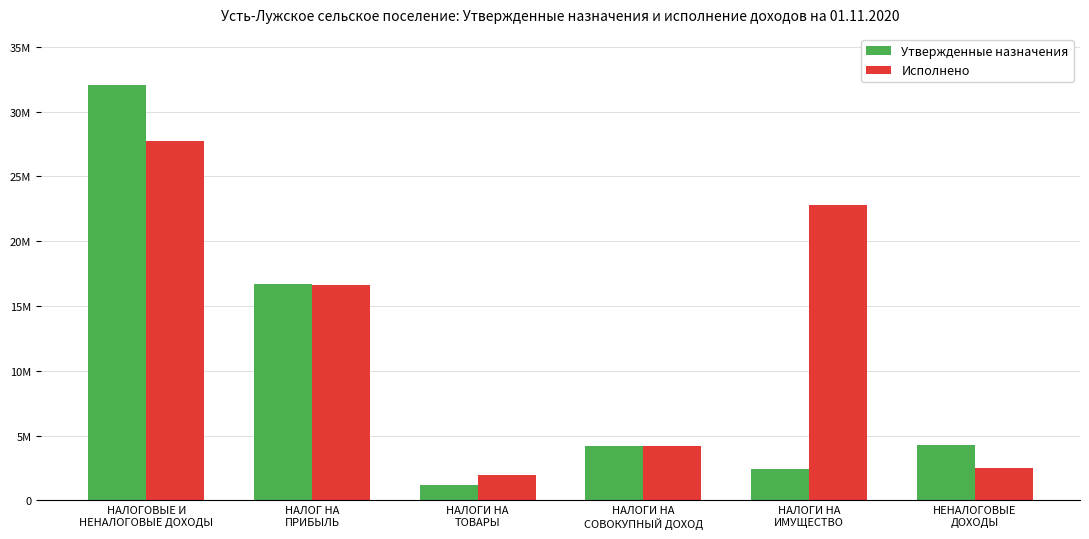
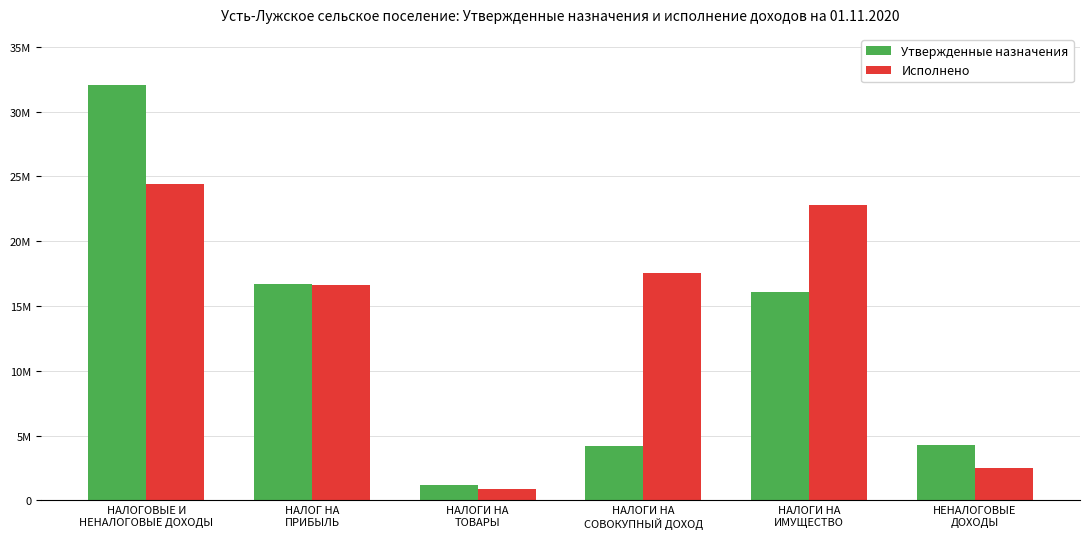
Исполнено, НАЛОГОВЫЕ И НЕНАЛОГОВЫЕ ДОХОДЫ: 27700000 -> 24400000
Исполнено, НАЛОГИ НА ТОВАРЫ: 1900000 -> 900000
Исполнено, НАЛОГИ НА СОВОКУПНЫЙ ДОХОД: 4200000 -> 17500000
Утвержденные назначения, НАЛОГИ НА ИМУЩЕСТВО: 2400000 -> 16100000
